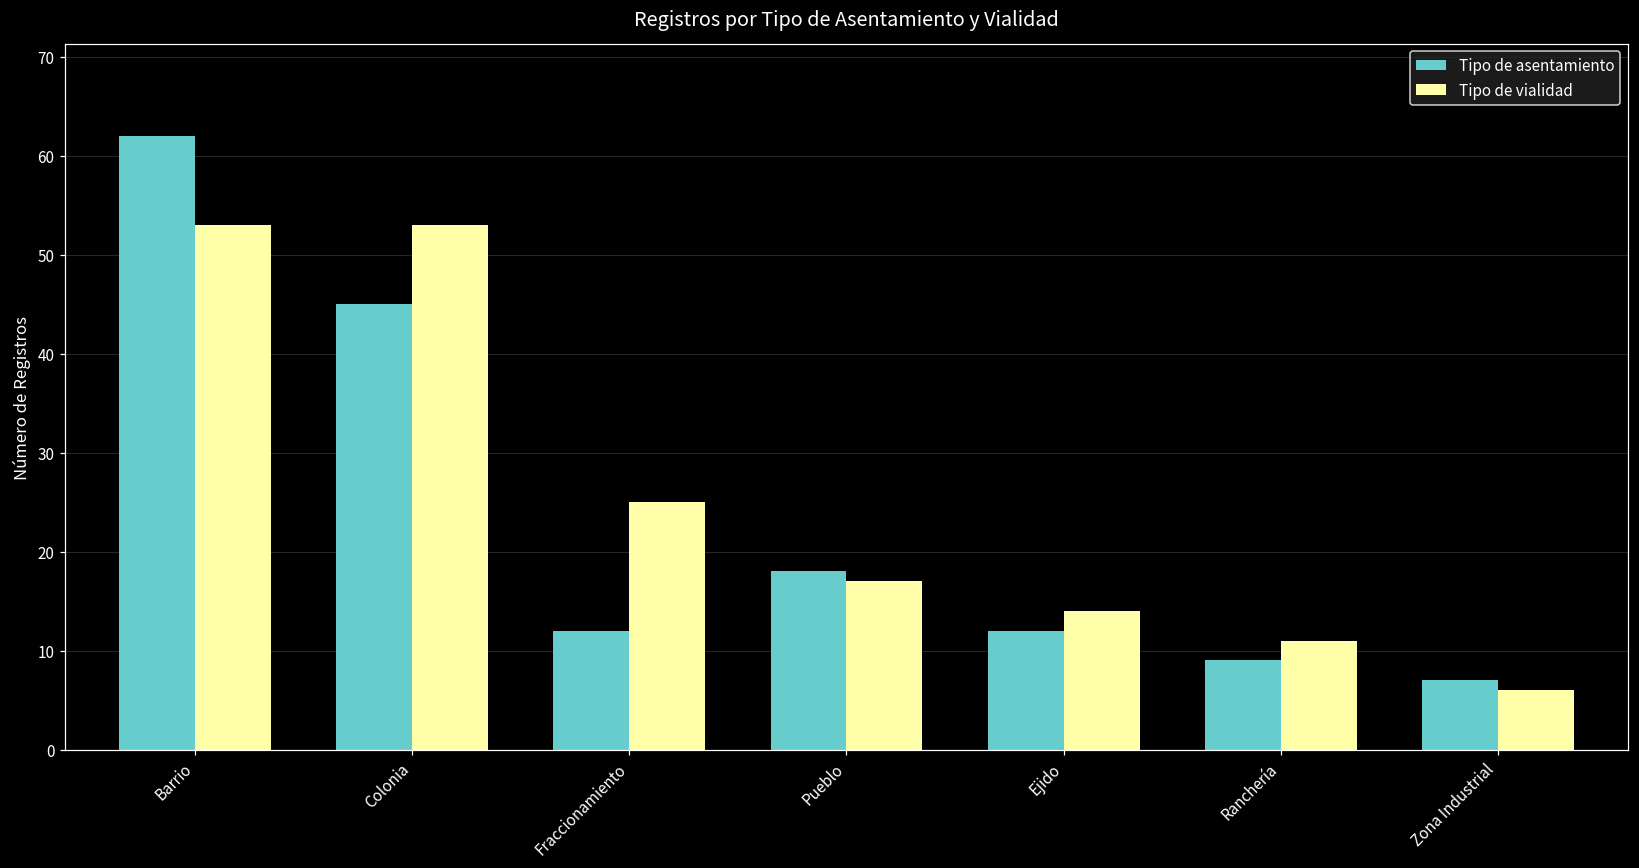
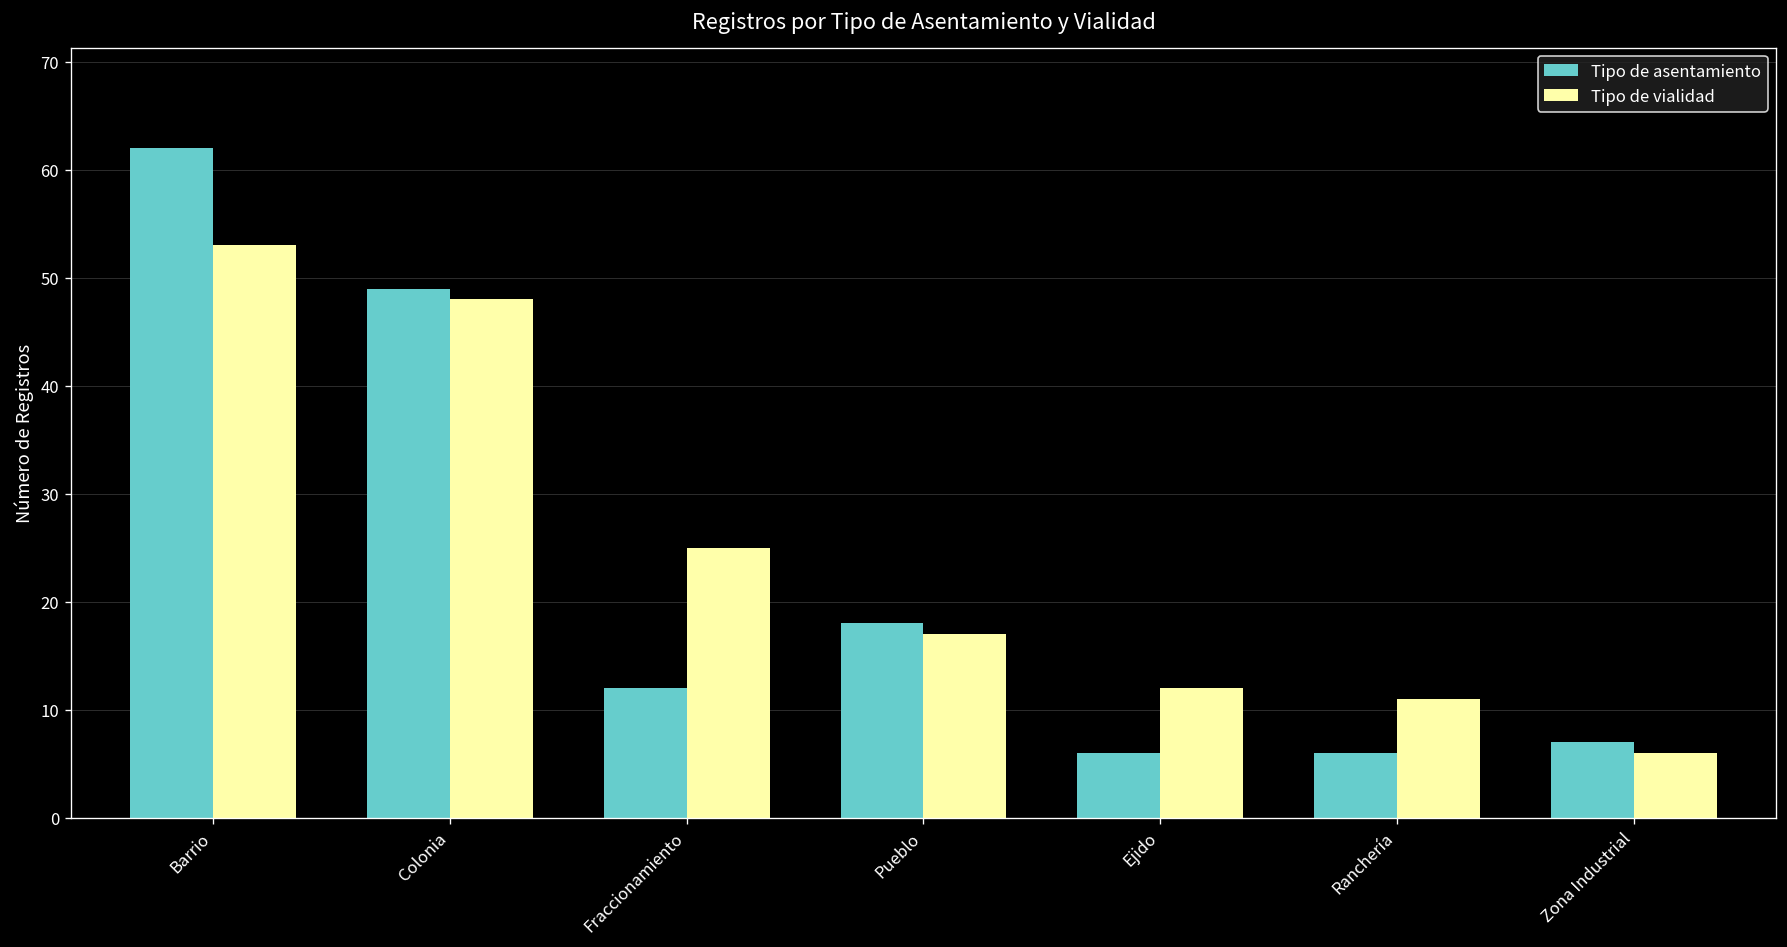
Tipo de asentamiento, Colonia: 45 -> 49
Tipo de vialidad, Colonia: 53 -> 48
Tipo de asentamiento, Ejido: 12 -> 6
Tipo de vialidad, Ejido: 14 -> 12
Tipo de asentamiento, Ranchería: 9 -> 6
